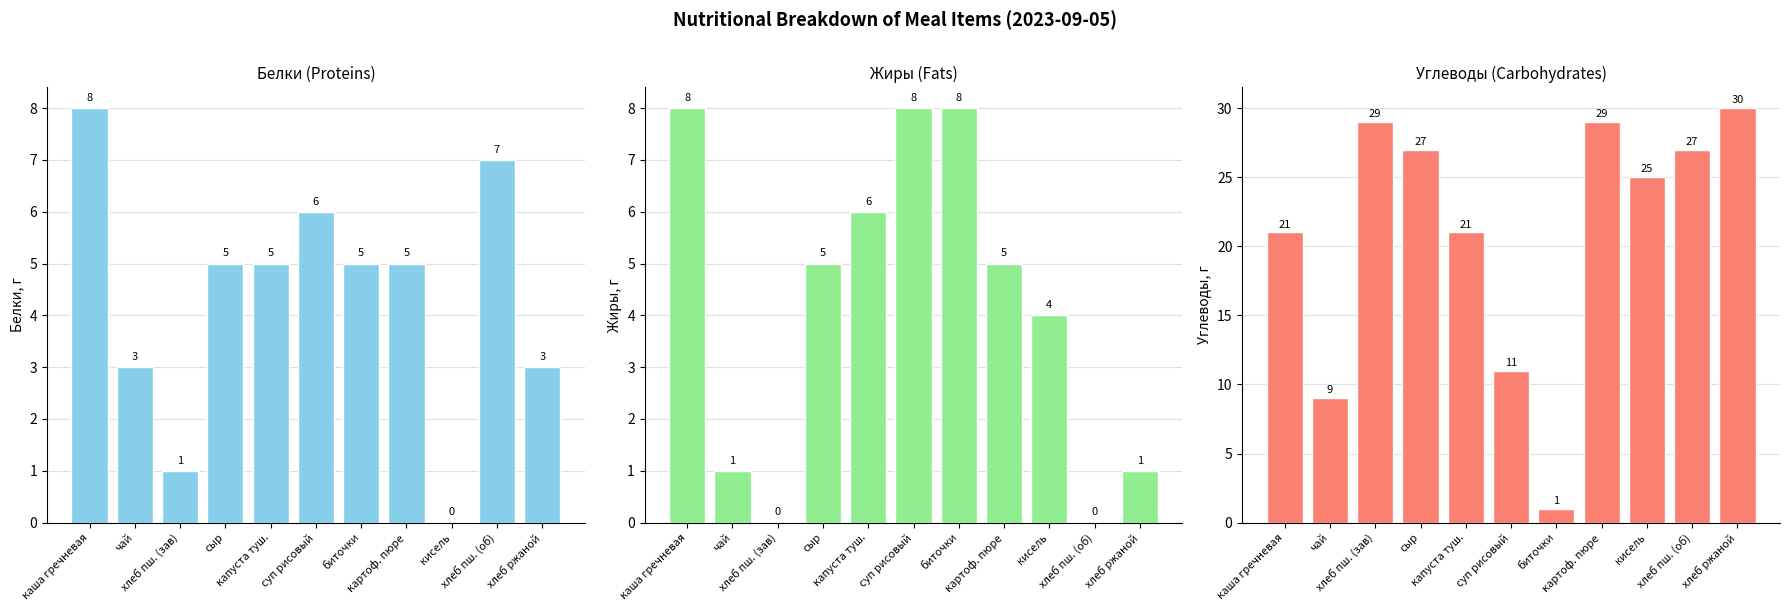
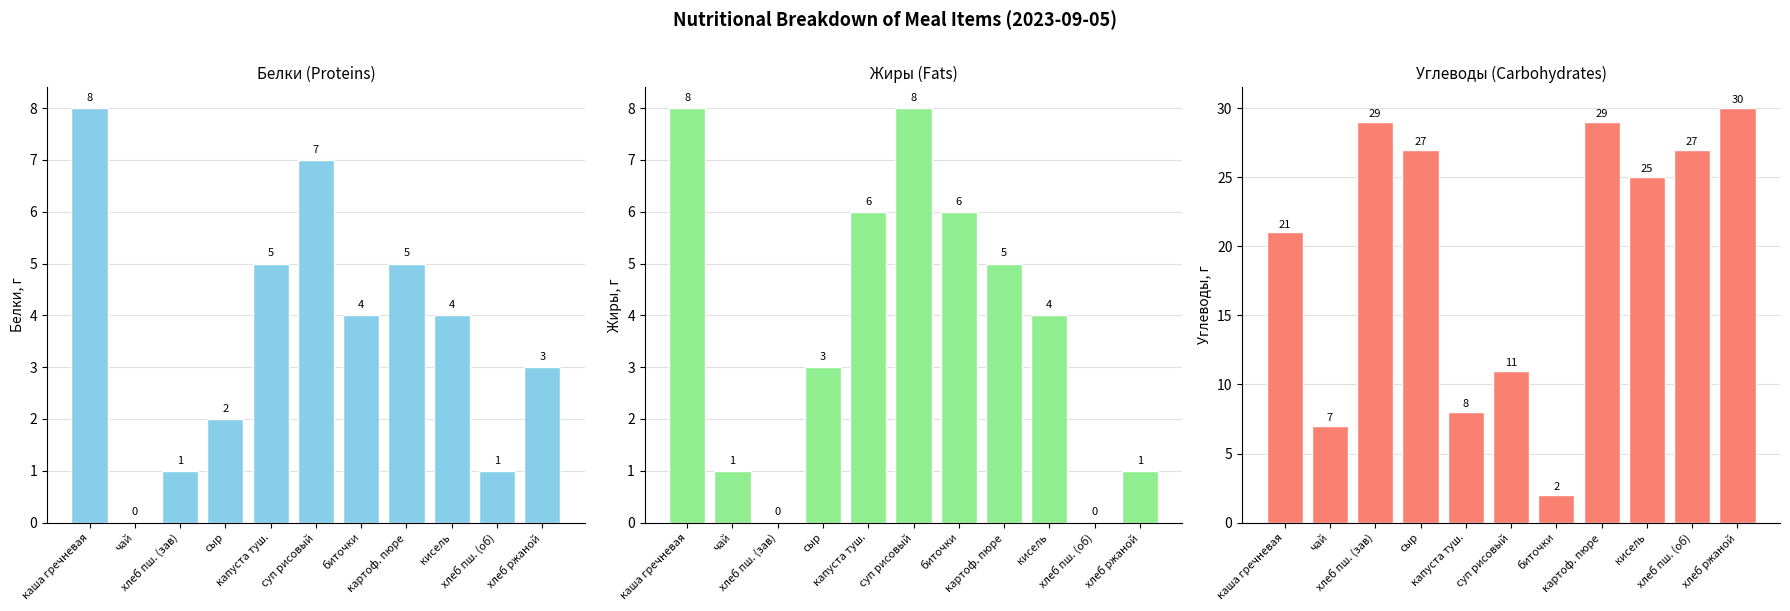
Белки (Proteins), чай: 3 -> 0
Белки (Proteins), сыр: 5 -> 2
Белки (Proteins), суп рисовый: 6 -> 7
Белки (Proteins), биточки: 5 -> 4
Белки (Proteins), кисель: 0 -> 4
Белки (Proteins), хлеб пш. (об): 7 -> 1
Жиры (Fats), сыр: 5 -> 3
Жиры (Fats), биточки: 8 -> 6
Углеводы (Carbohydrates), чай: 9 -> 7
Углеводы (Carbohydrates), капуста туш.: 21 -> 8
Углеводы (Carbohydrates), биточки: 1 -> 2
